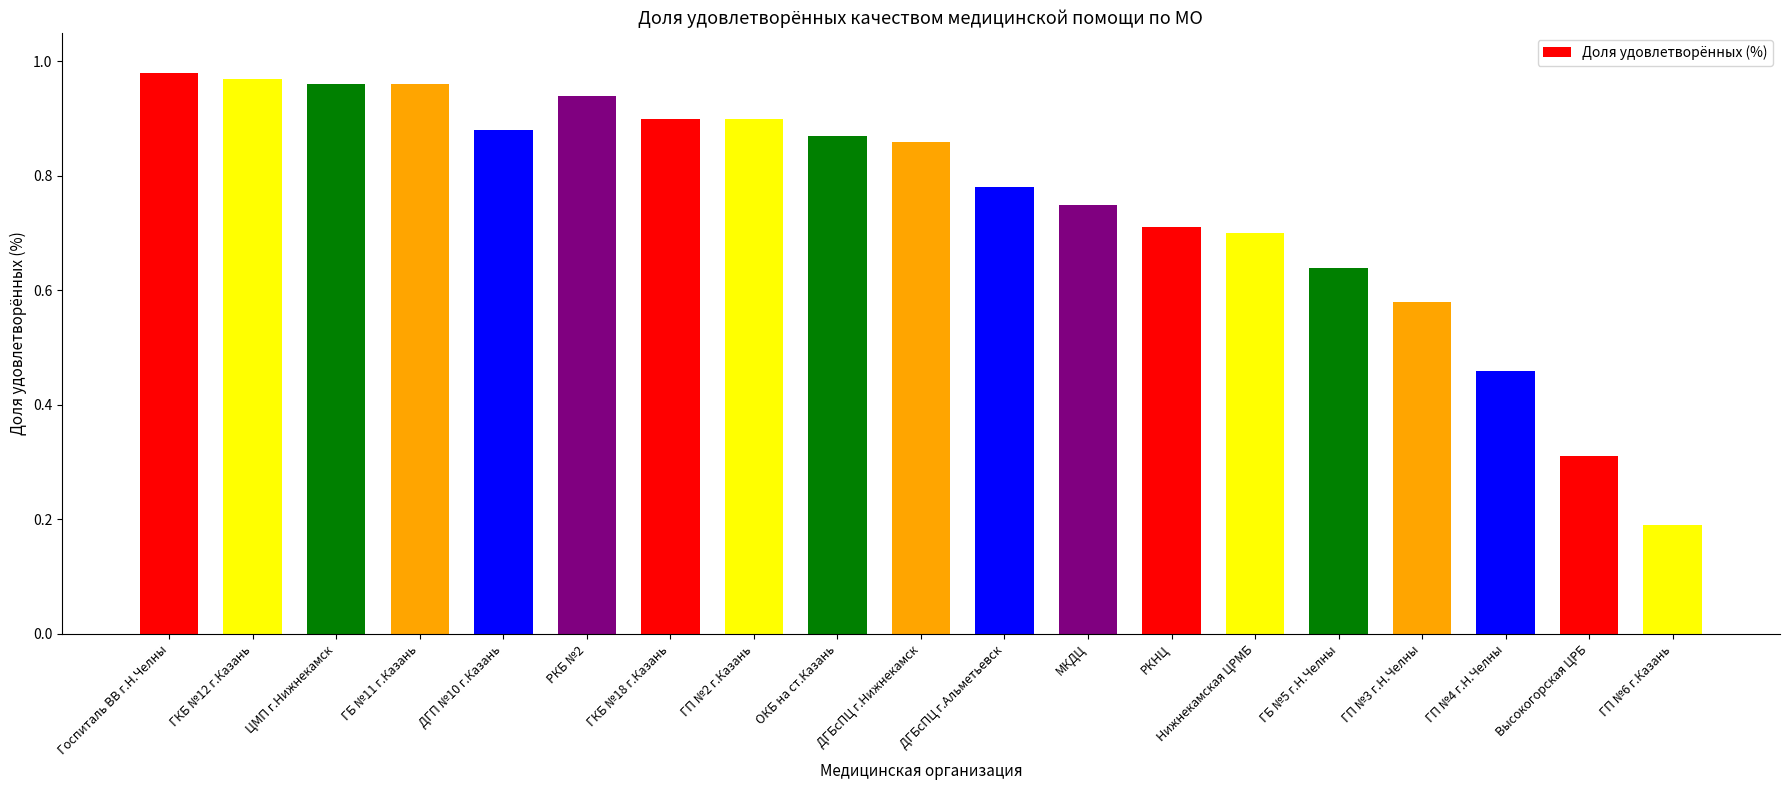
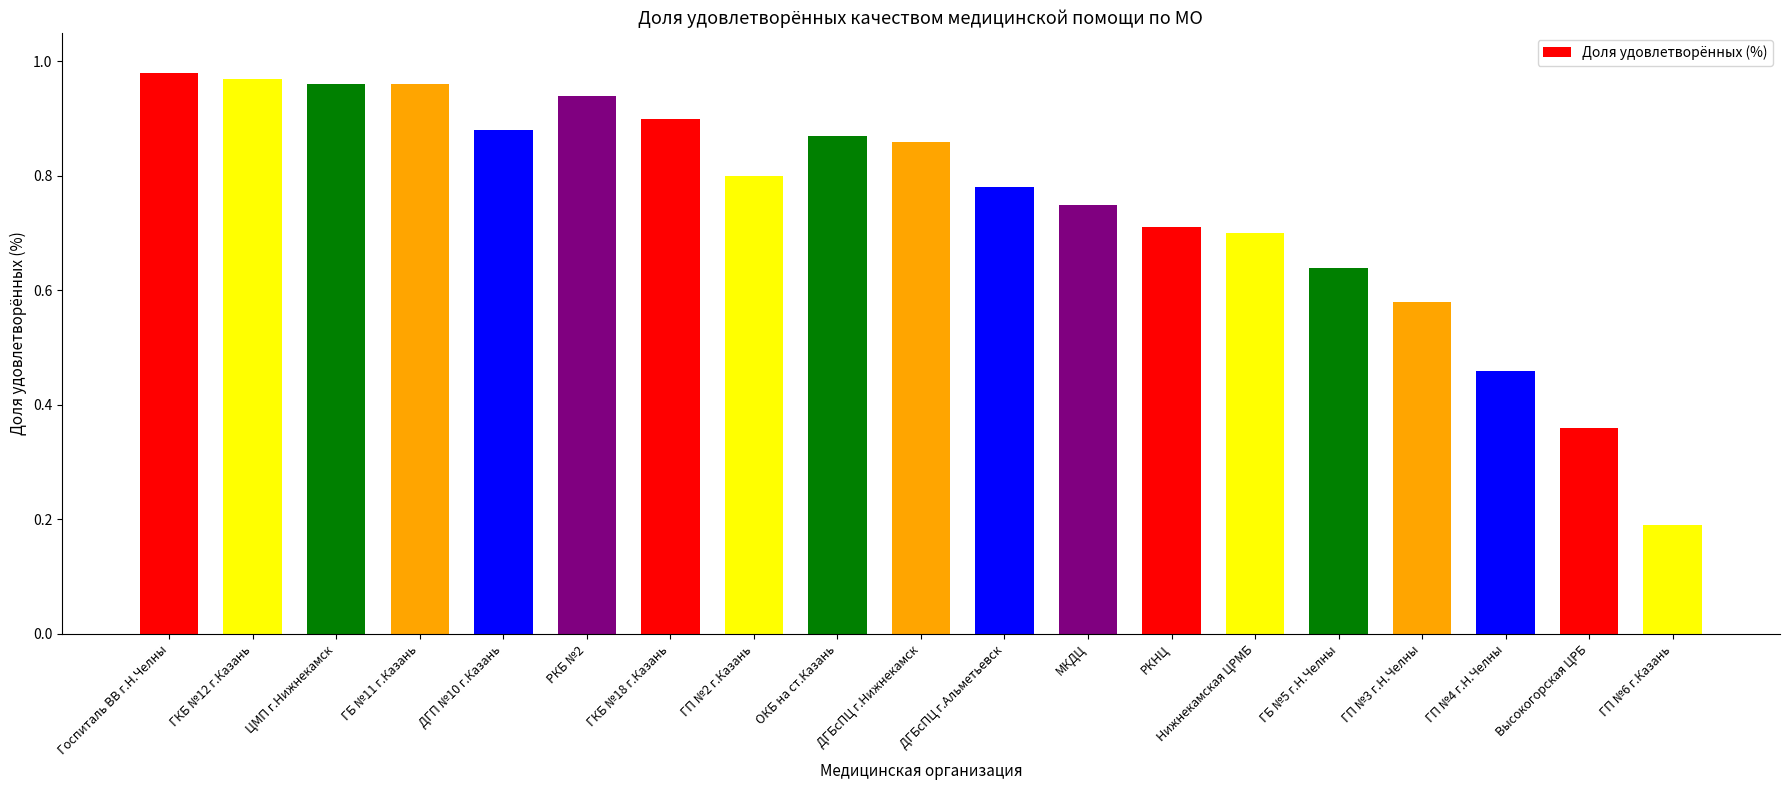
ГП №2 г.Казань: 0.9 -> 0.8
Высокогорская ЦРБ: 0.31 -> 0.36
